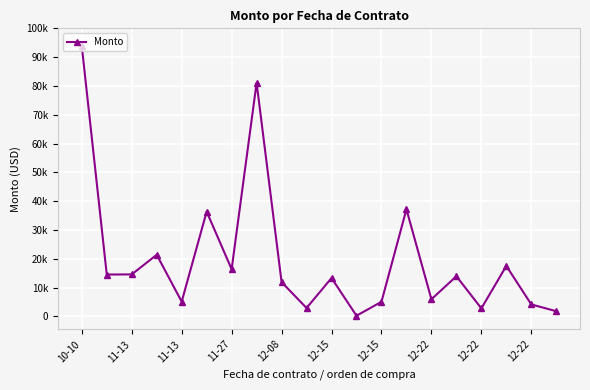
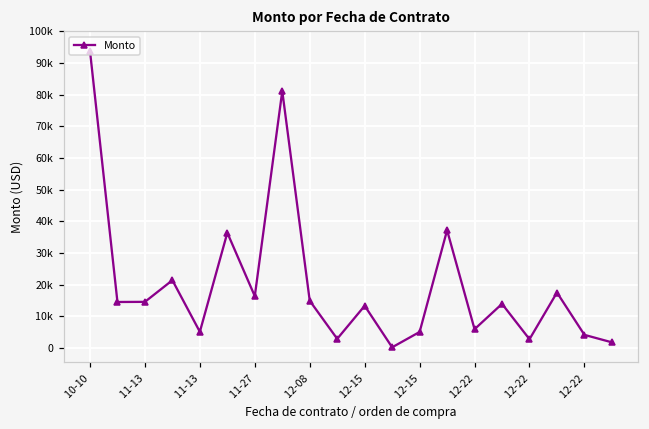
12-08: 12000 -> 15000
